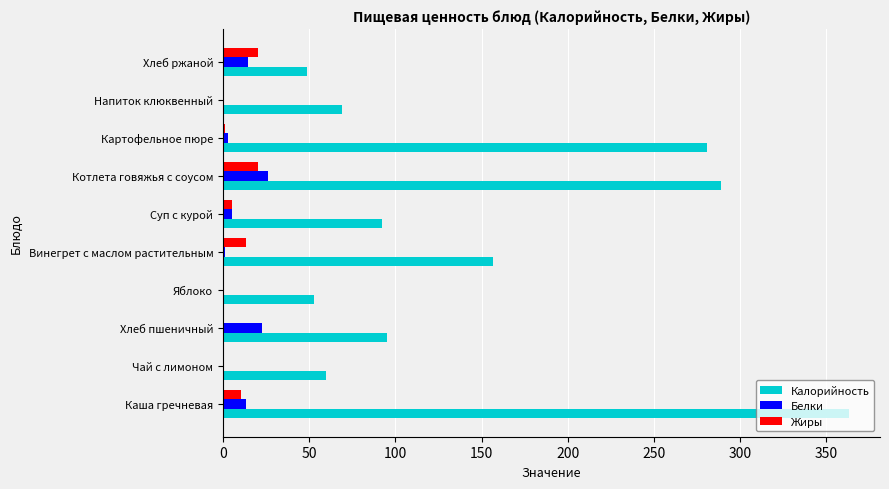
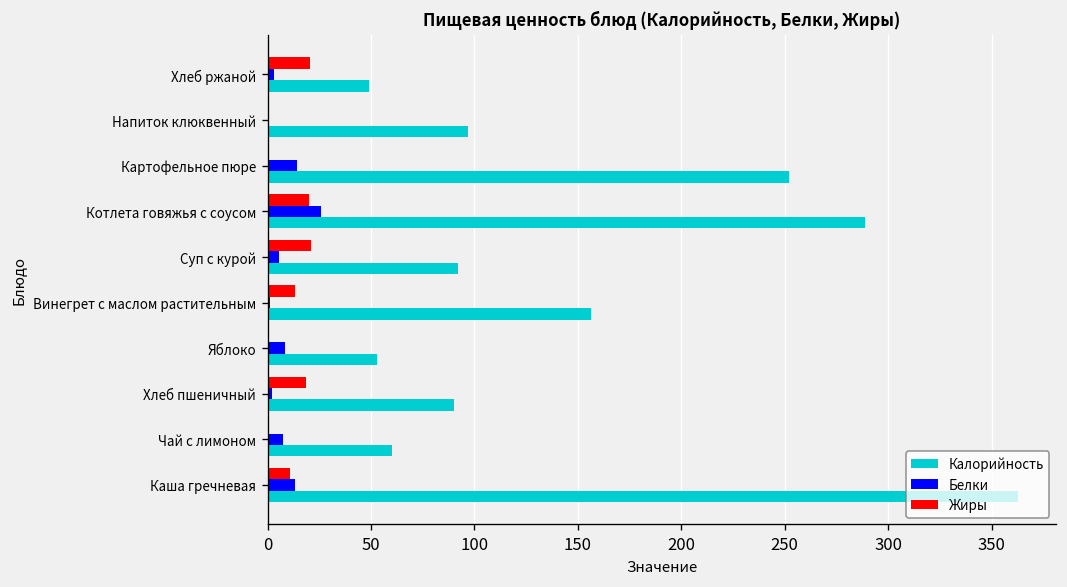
Белки, Хлеб ржаной: 15 -> 3
Калорийность, Напиток клюквенный: 69 -> 97
Белки, Картофельное пюре: 3 -> 14
Калорийность, Картофельное пюре: 281 -> 252
Жиры, Суп с курой: 5 -> 21
Белки, Яблоко: 0 -> 8
Жиры, Хлеб пшеничный: 0 -> 19
Белки, Хлеб пшеничный: 23 -> 2
Калорийность, Хлеб пшеничный: 95 -> 90
Белки, Чай с лимоном: 0 -> 8
